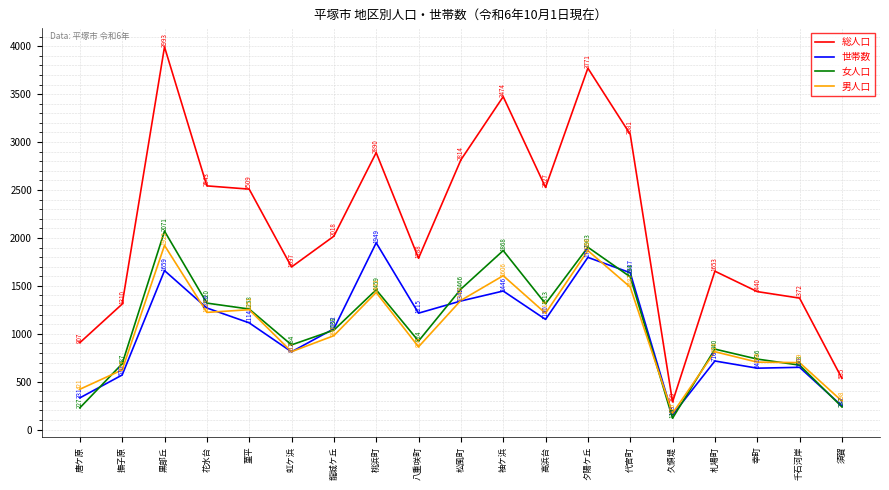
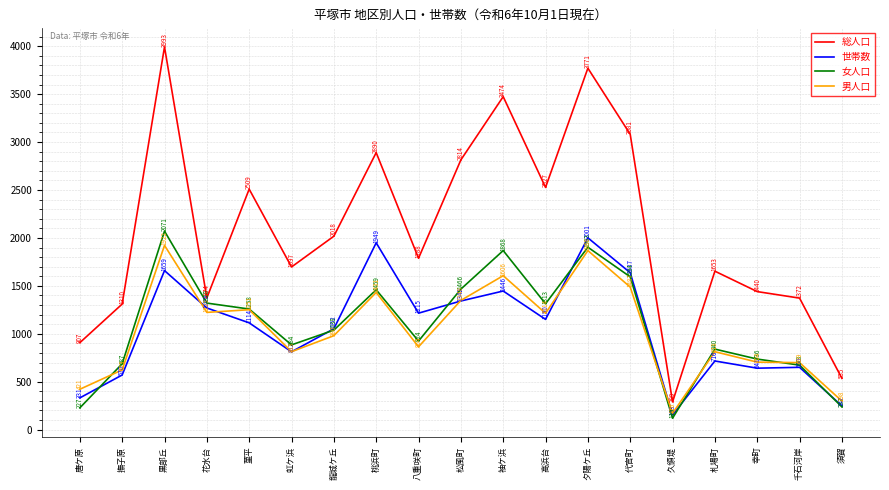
総人口, 花水台: 2543 -> 1374
世帯数, 夕陽ケ丘: 1797 -> 2001
